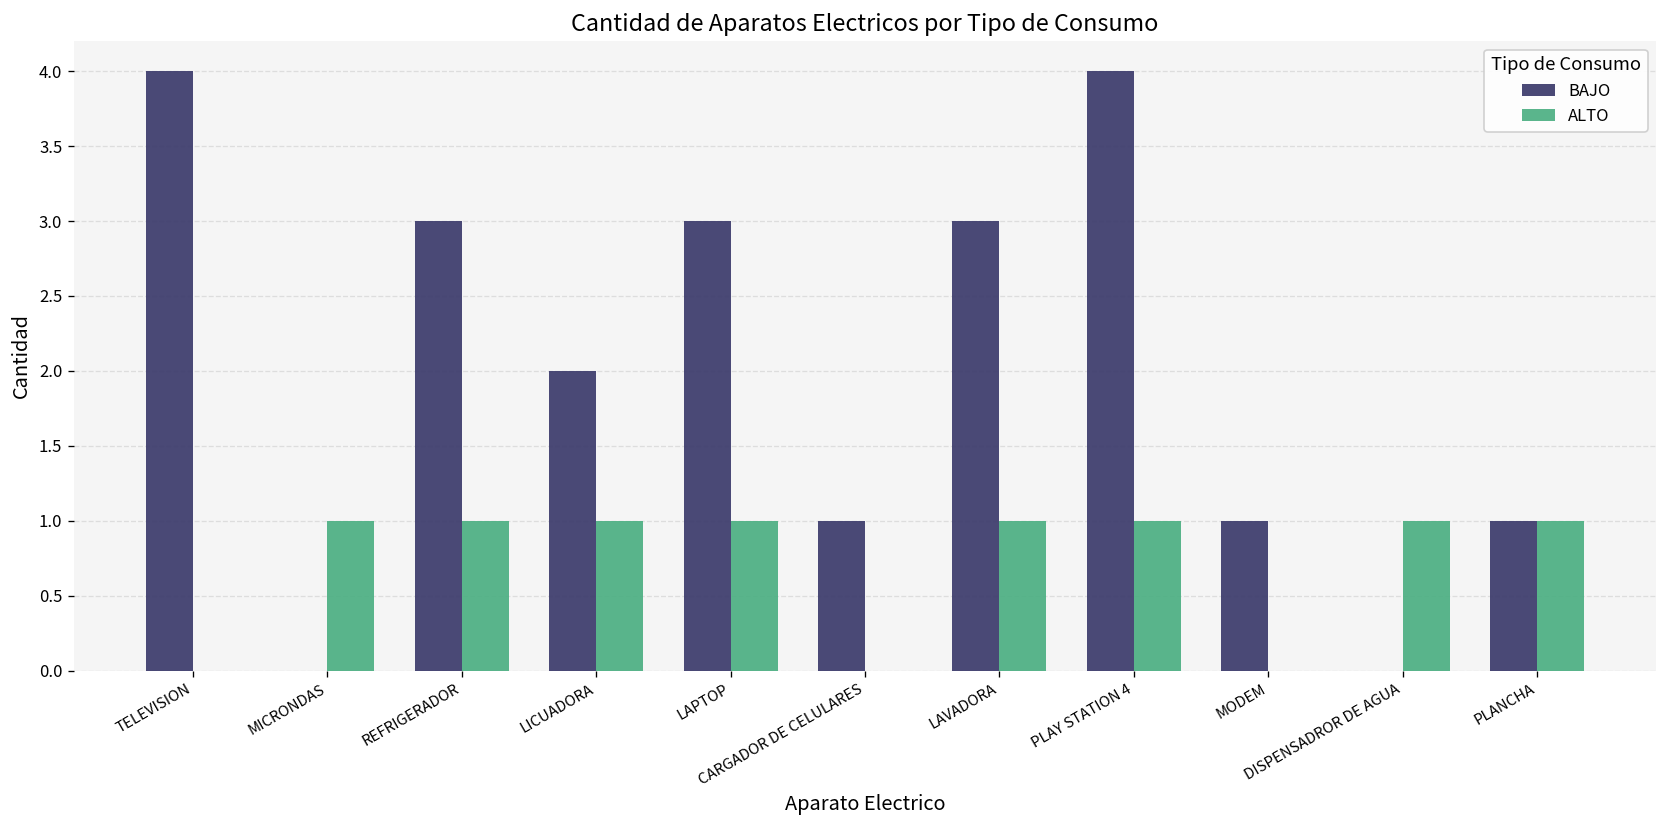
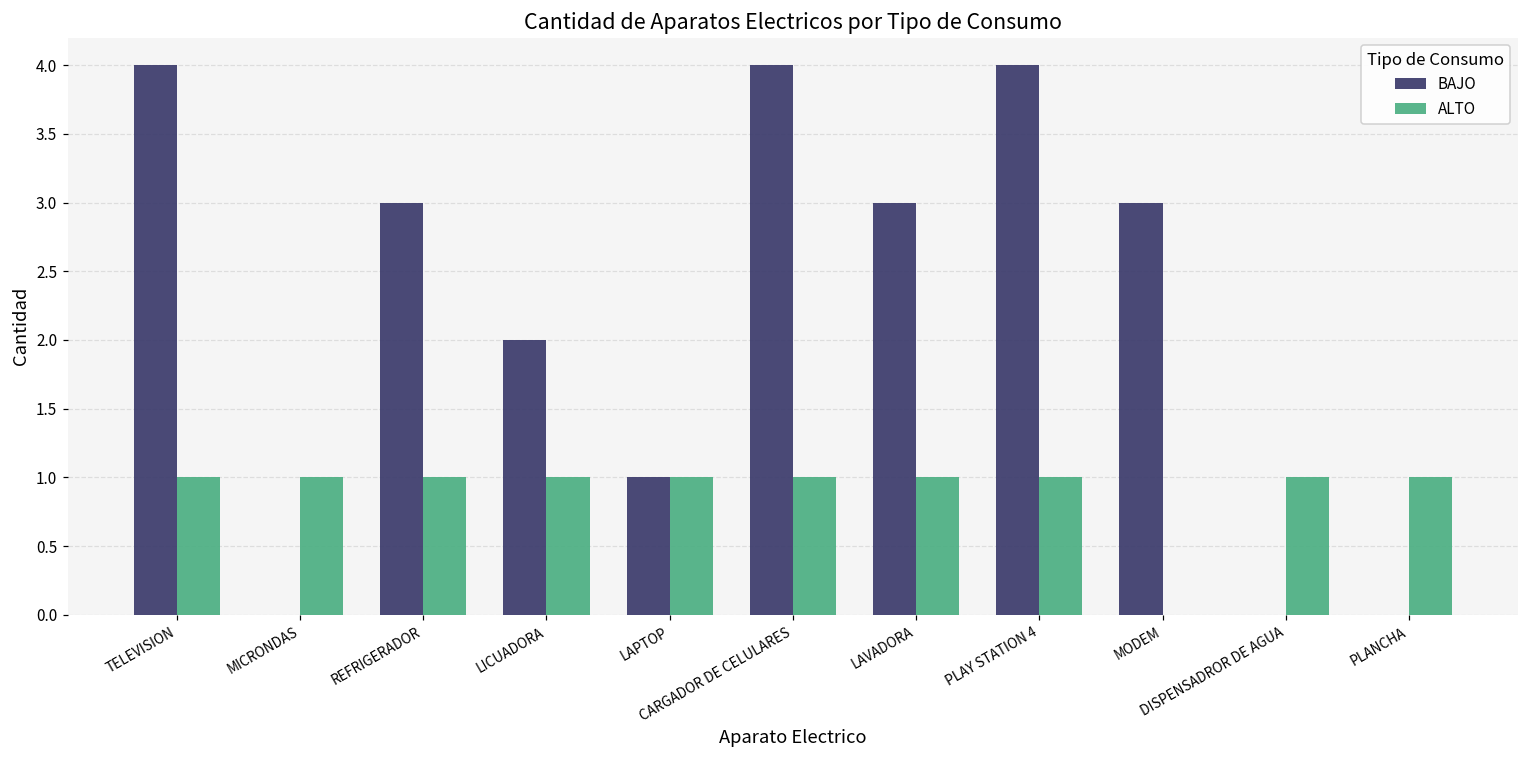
ALTO, TELEVISION: 0 -> 1
BAJO, LAPTOP: 3 -> 1
BAJO, CARGADOR DE CELULARES: 1 -> 4
ALTO, CARGADOR DE CELULARES: 0 -> 1
BAJO, MODEM: 1 -> 3
BAJO, PLANCHA: 1 -> 0
